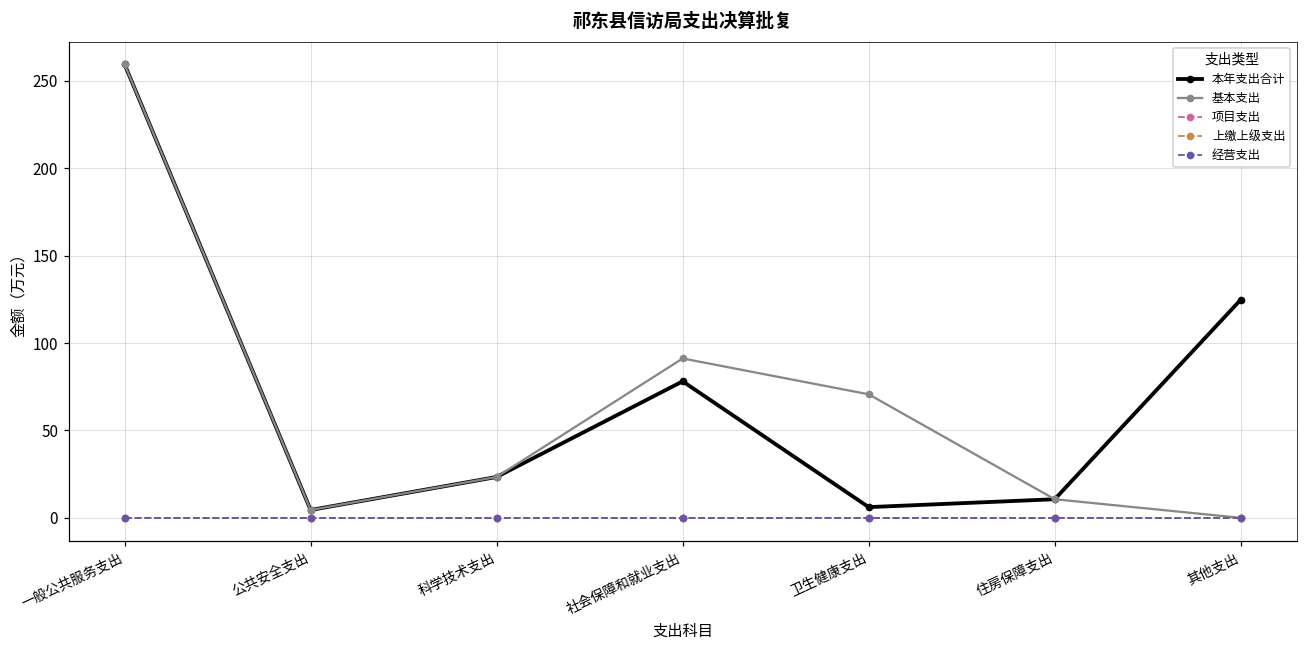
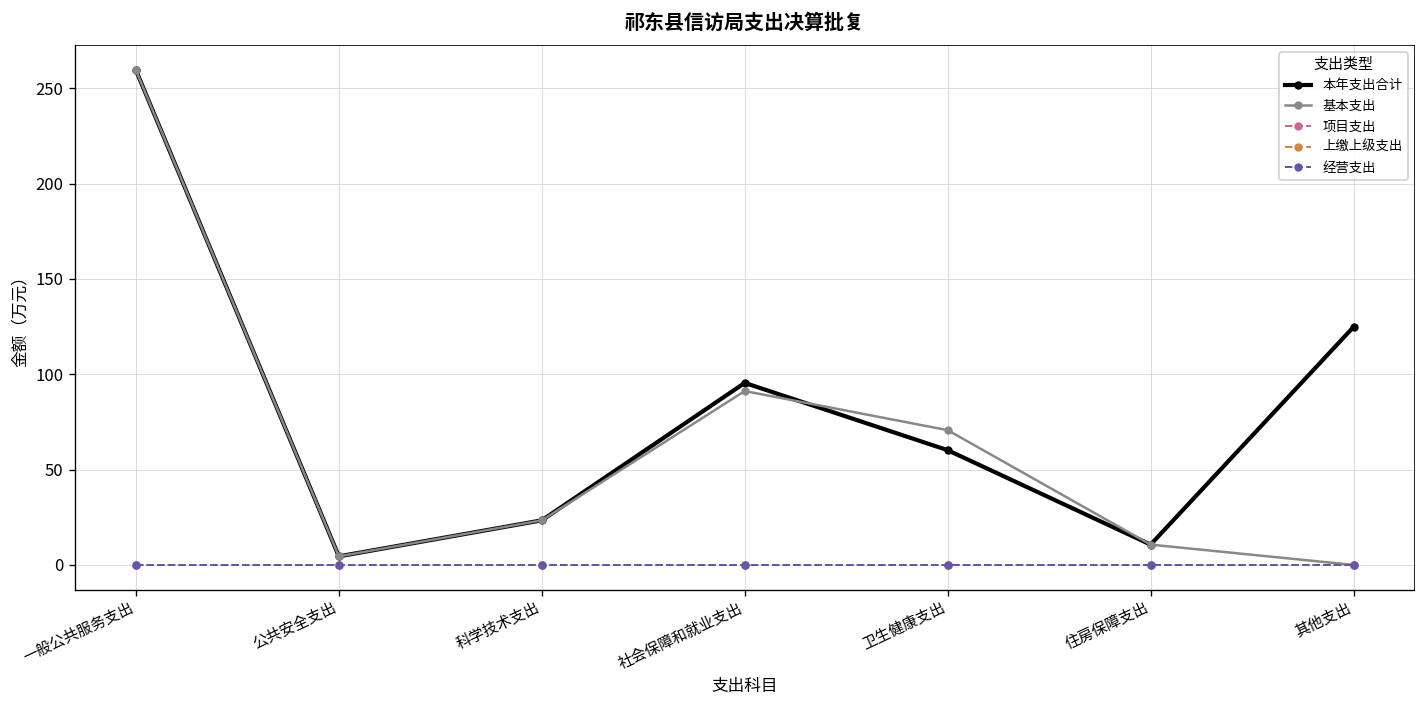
本年支出合计, 社会保障和就业支出: 78 -> 95
本年支出合计, 卫生健康支出: 6 -> 60
